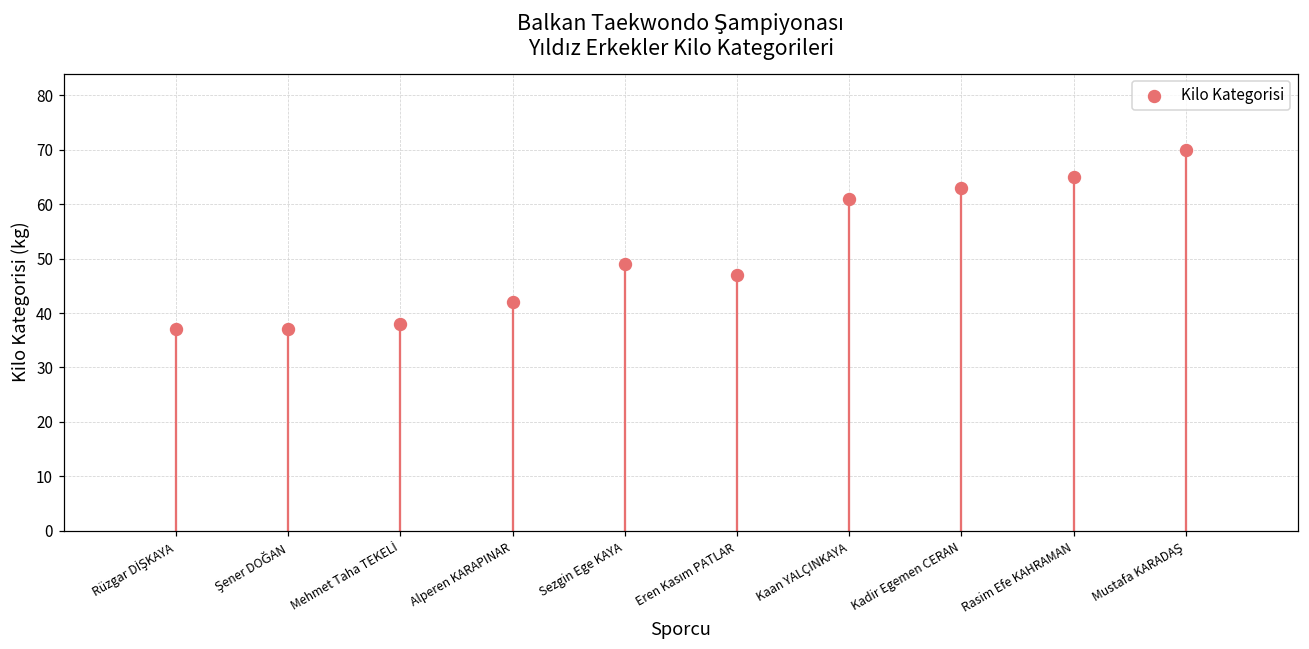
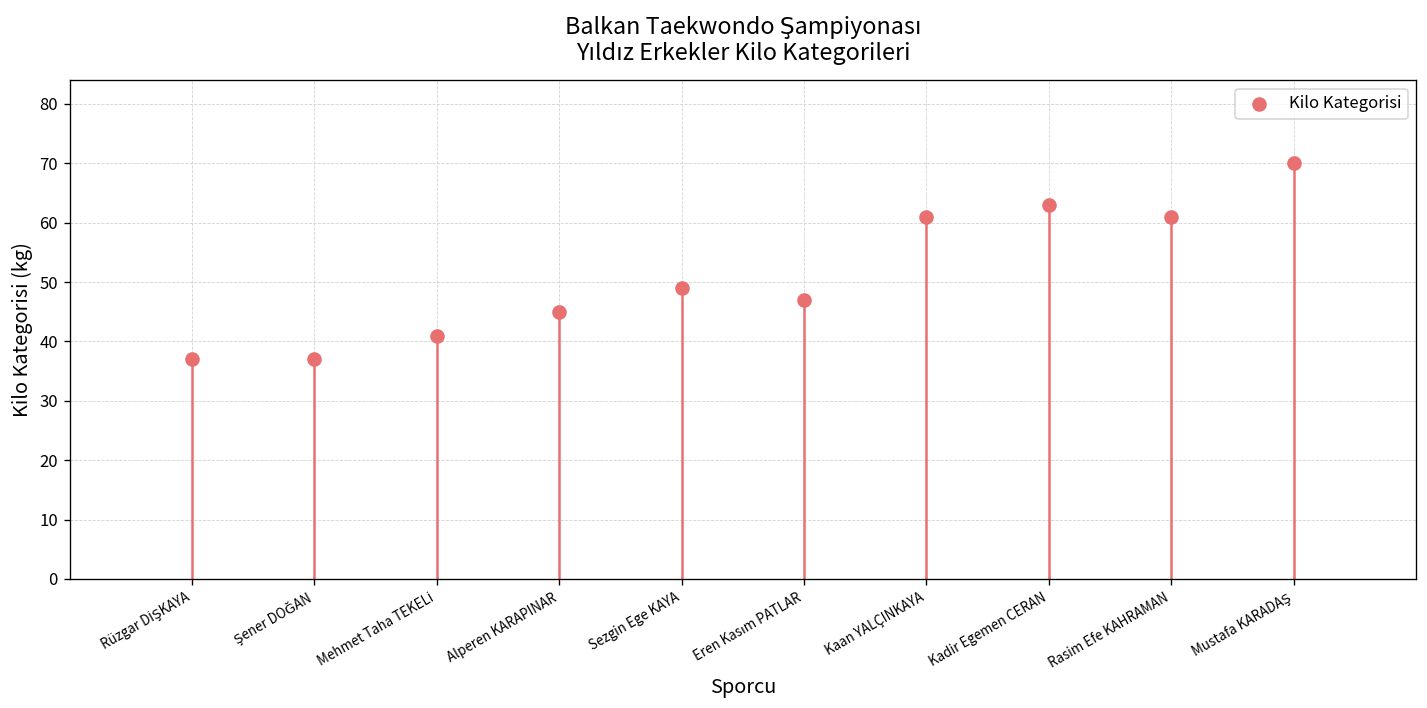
Mehmet Taha TEKELİ: 38 -> 41
Alperen KARAPINAR: 42 -> 45
Rasim Efe KAHRAMAN: 65 -> 61
